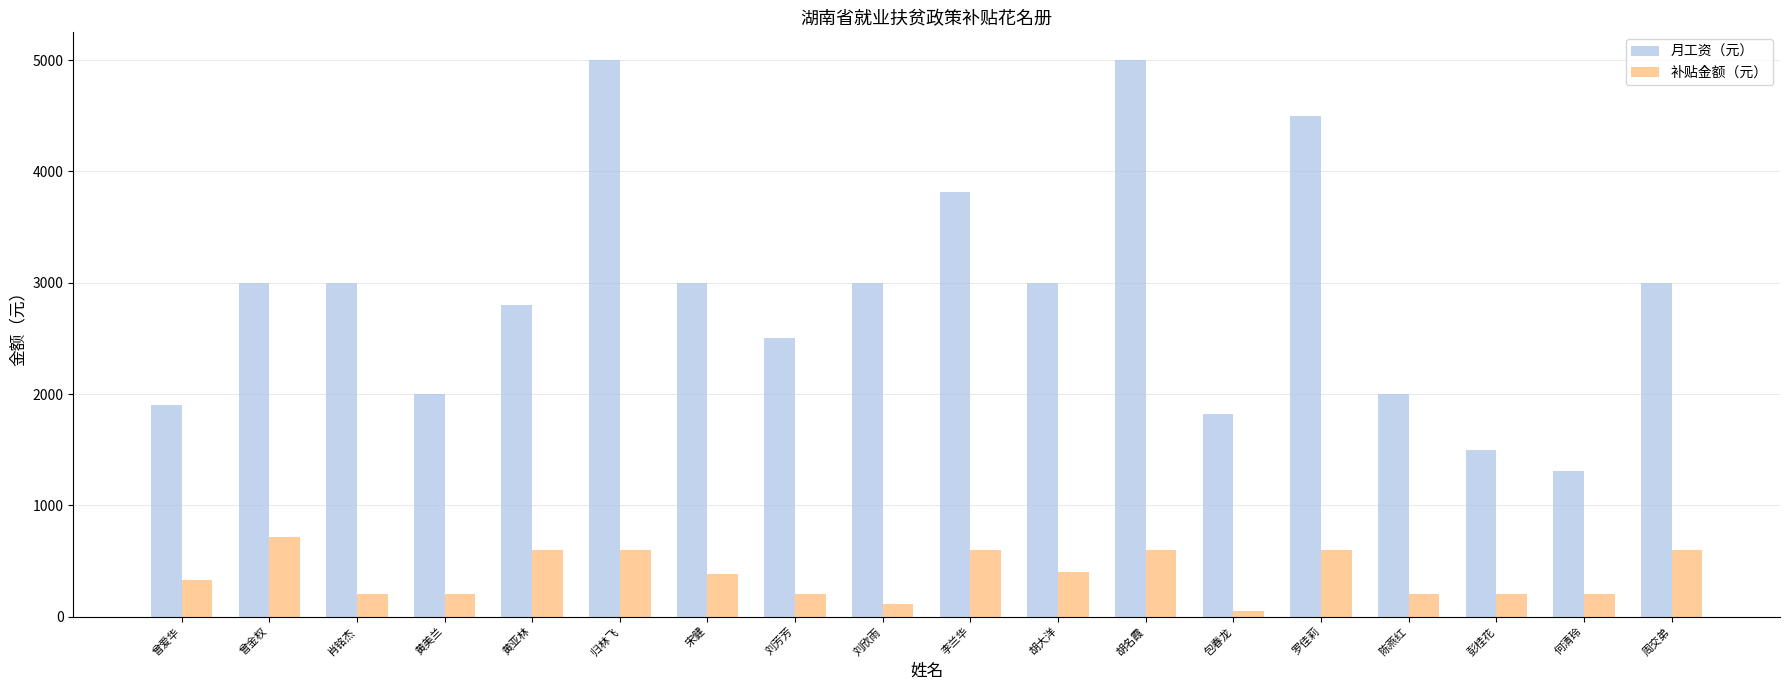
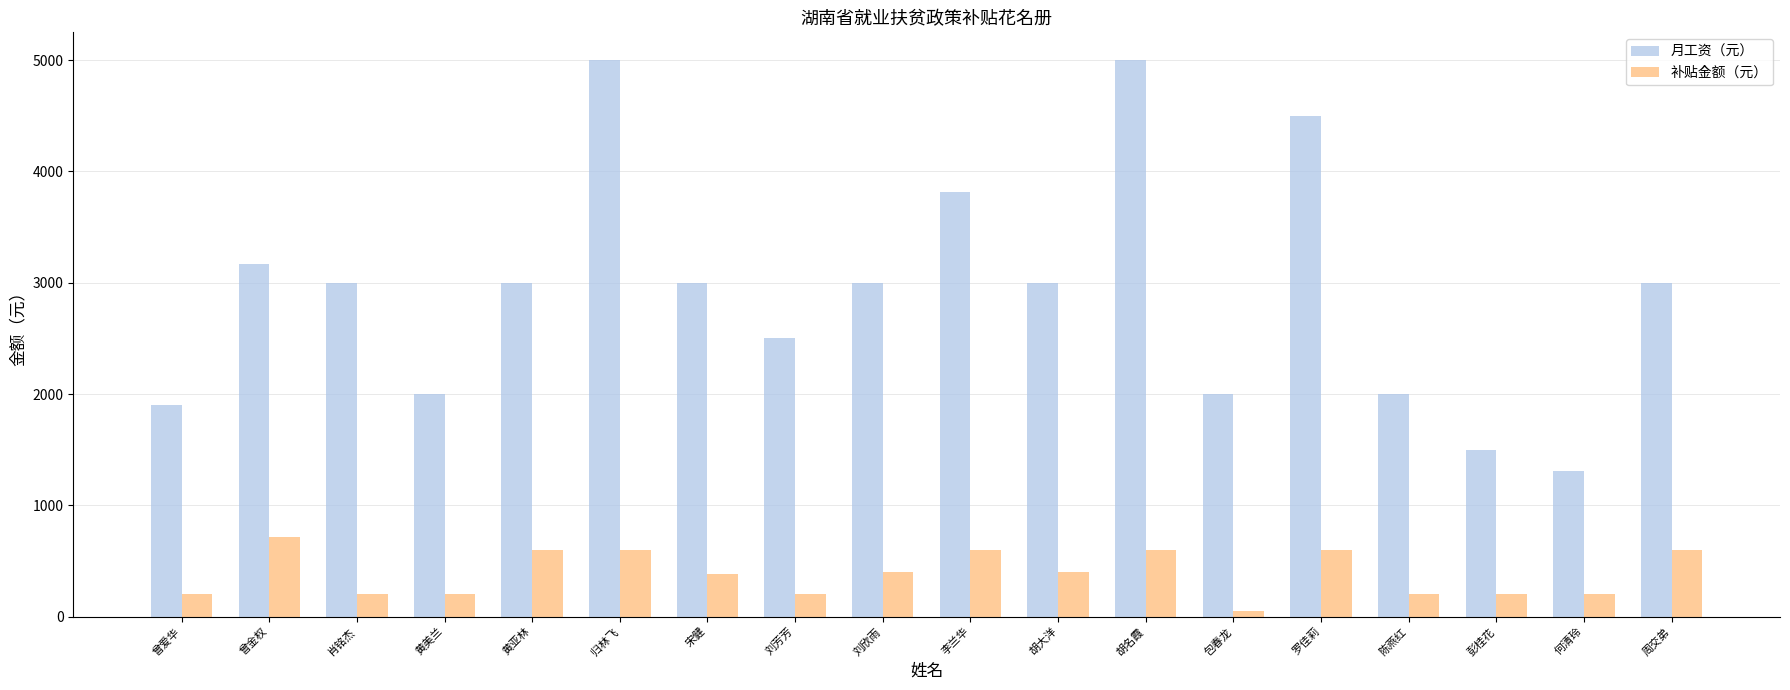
补贴金额（元）, 曾爱华: 330 -> 200
月工资（元）, 曾金权: 3000 -> 3170
月工资（元）, 黄亚林: 2800 -> 3000
补贴金额（元）, 刘欣雨: 110 -> 400
月工资（元）, 包春龙: 1820 -> 2000
